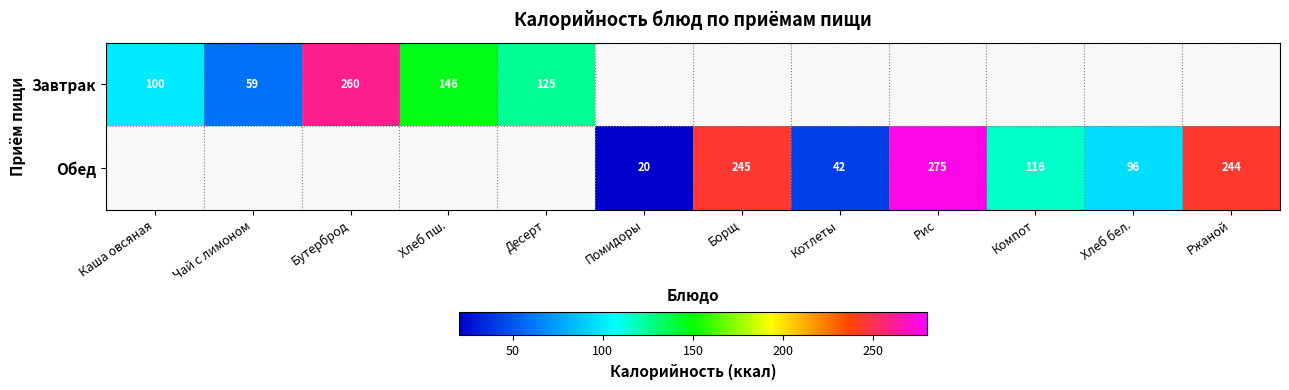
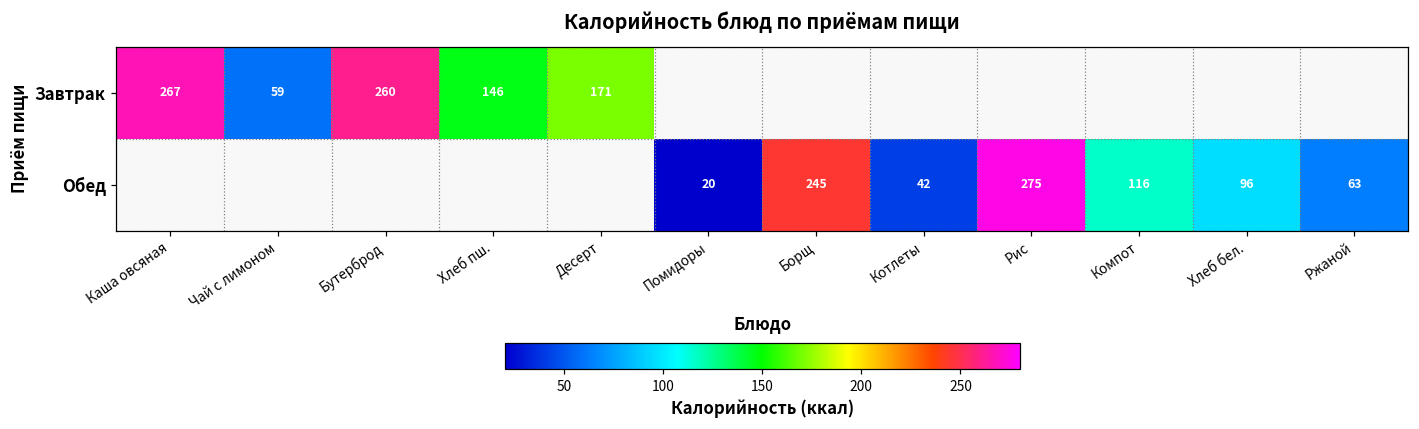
Завтрак, Каша овсяная: 100 -> 267
Завтрак, Десерт: 125 -> 171
Обед, Ржаной: 244 -> 63
